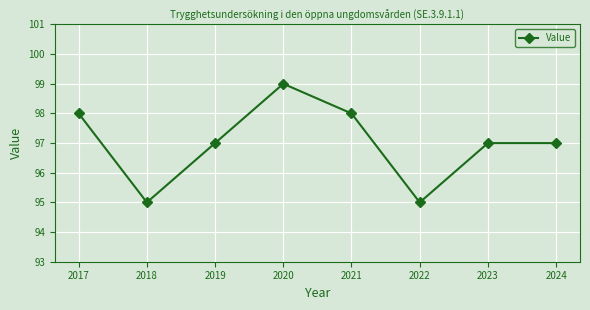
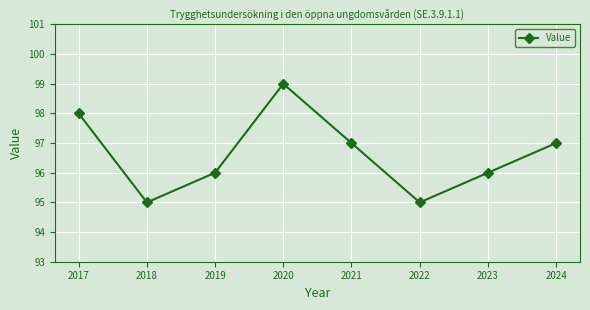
2019: 97 -> 96
2021: 98 -> 97
2023: 97 -> 96
